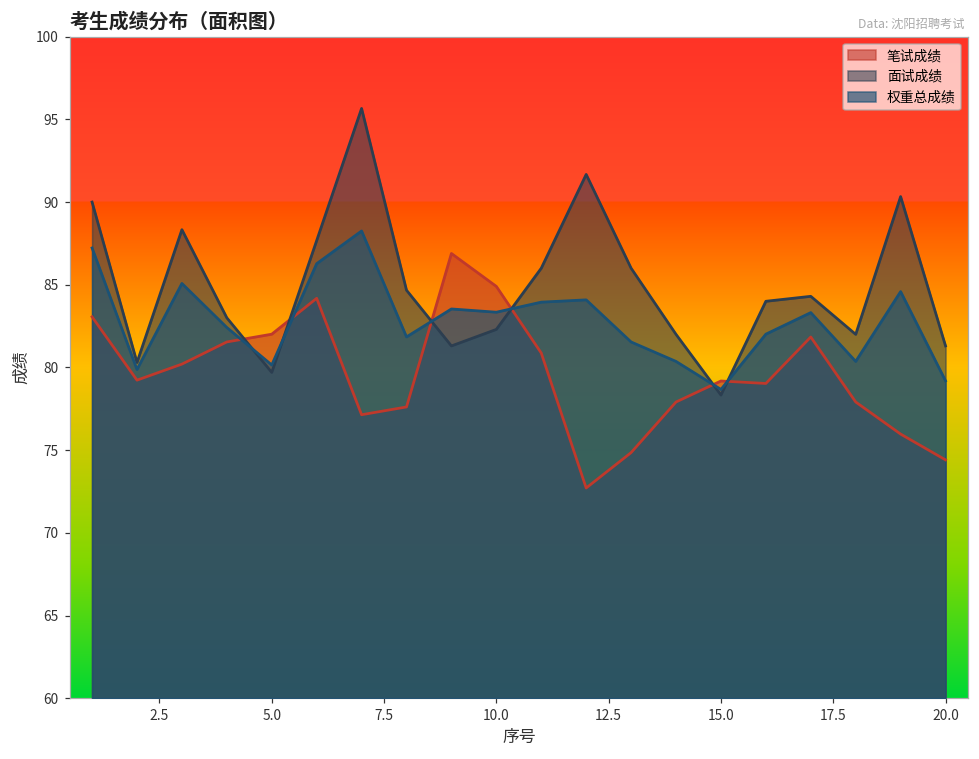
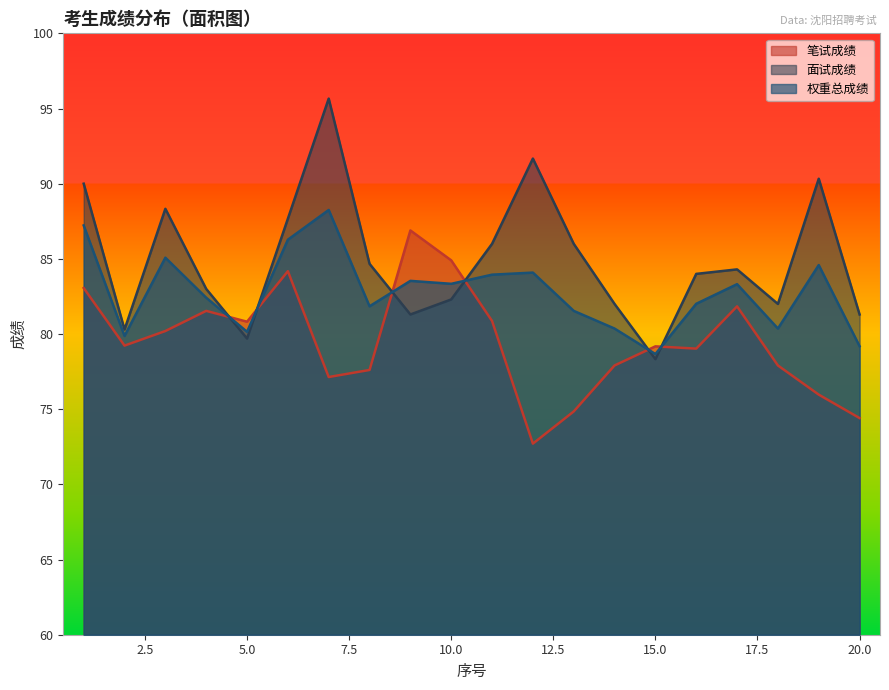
笔试成绩, 5.0: 82.0 -> 80.8
